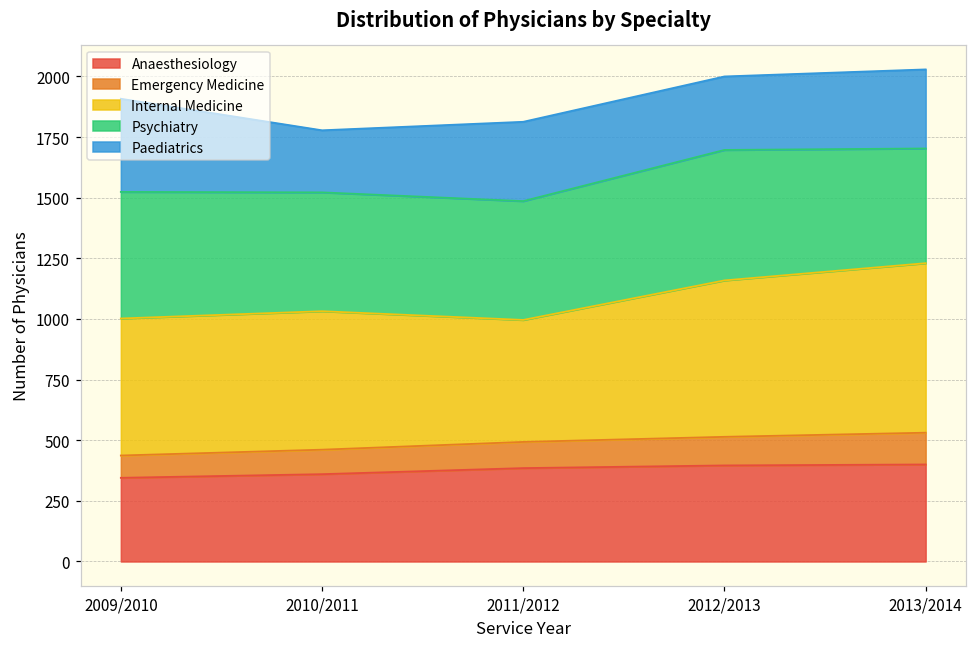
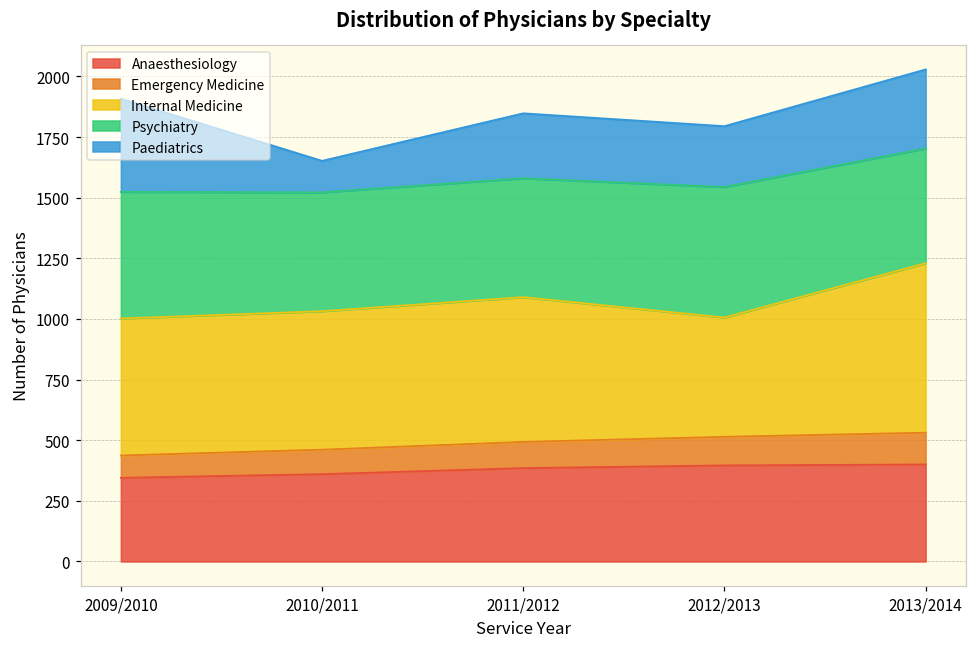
Paediatrics, 2010/2011: 260 -> 130
Internal Medicine, 2011/2012: 500 -> 600
Paediatrics, 2011/2012: 330 -> 270
Internal Medicine, 2012/2013: 650 -> 490
Paediatrics, 2012/2013: 300 -> 250
